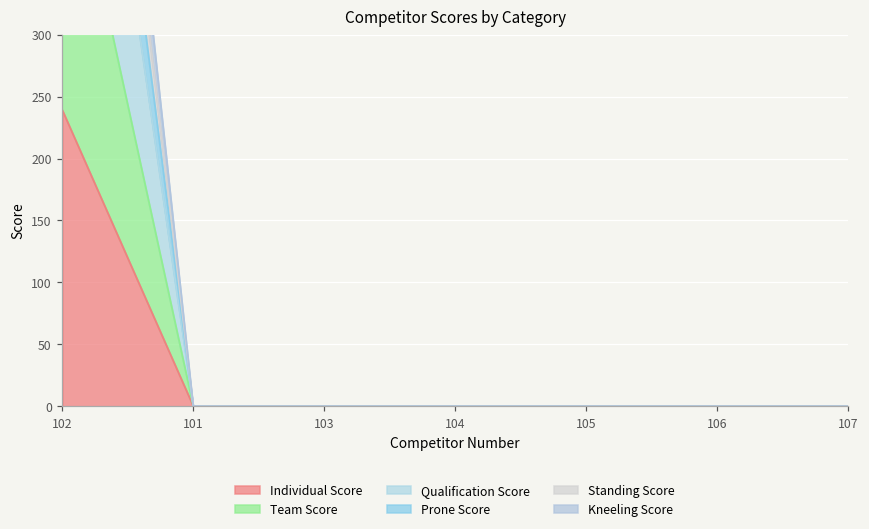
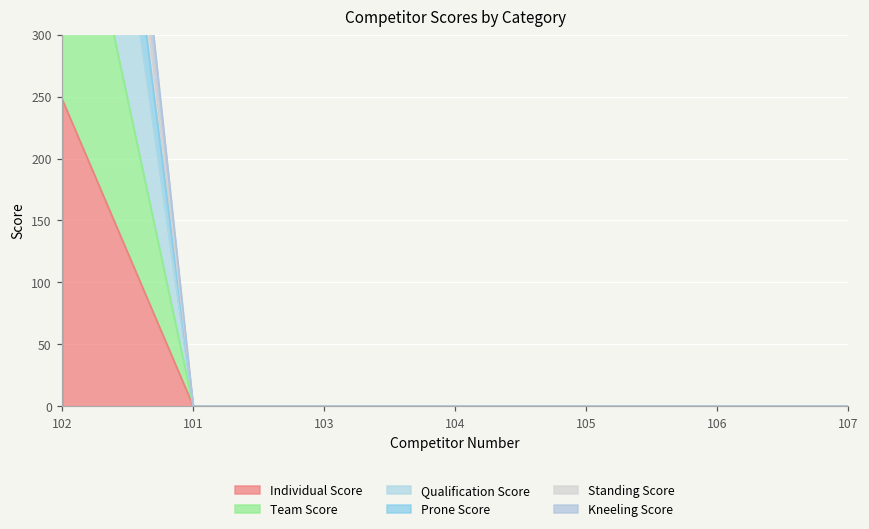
Individual Score, 102: 239 -> 247
